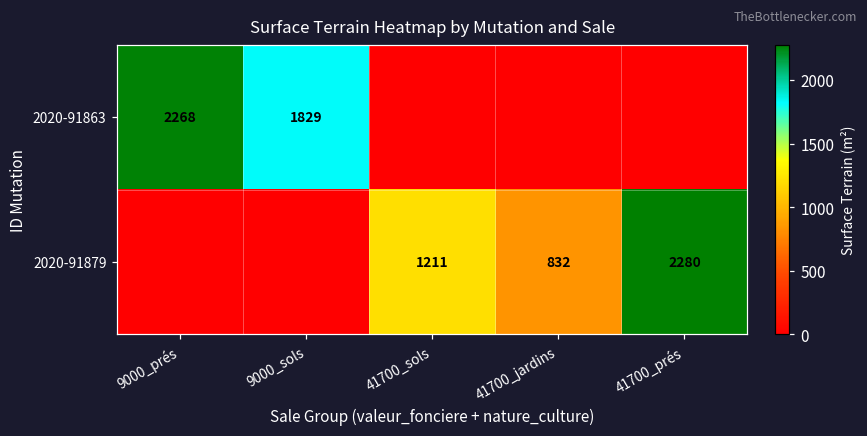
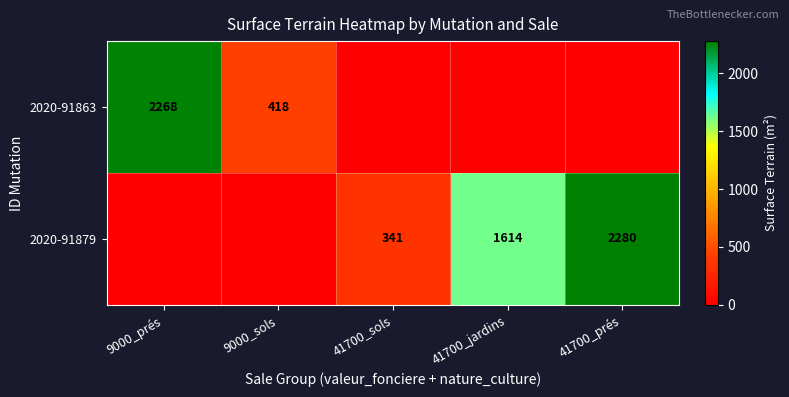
2020-91863, 9000_sols: 1829 -> 418
2020-91879, 41700_sols: 1211 -> 341
2020-91879, 41700_jardins: 832 -> 1614
